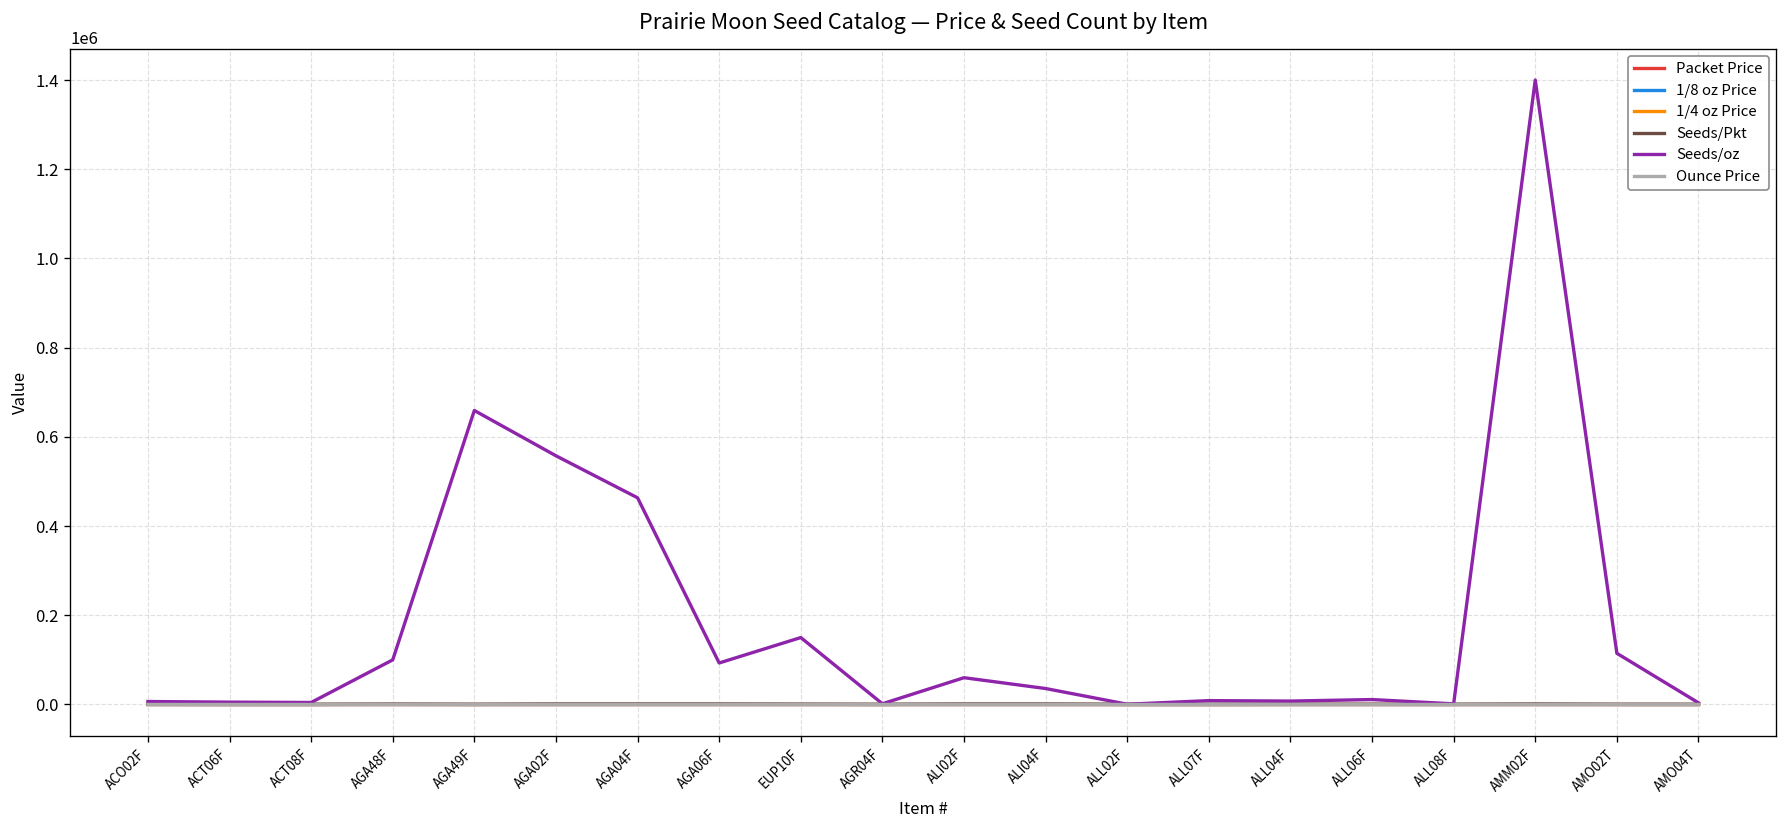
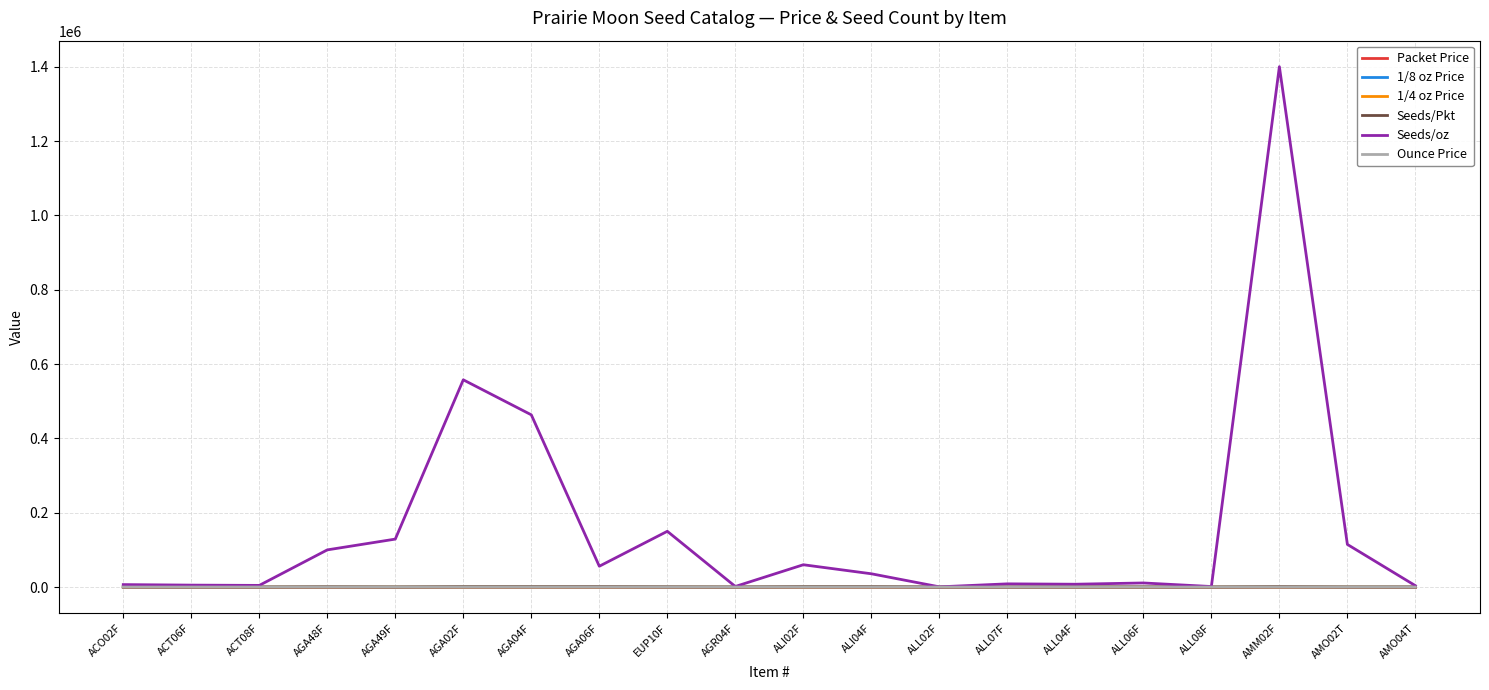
Seeds/oz, AGA49F: 660000 -> 130000
Seeds/oz, AGA06F: 90000 -> 60000
